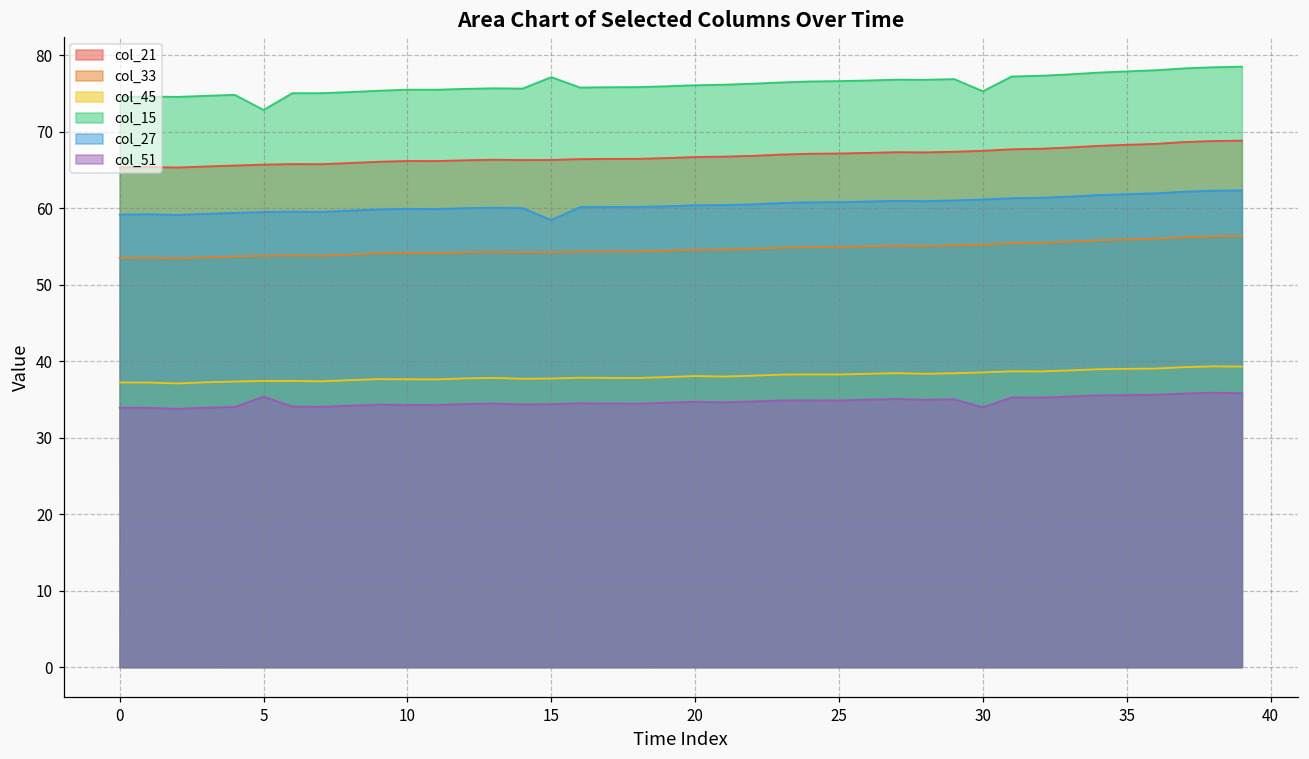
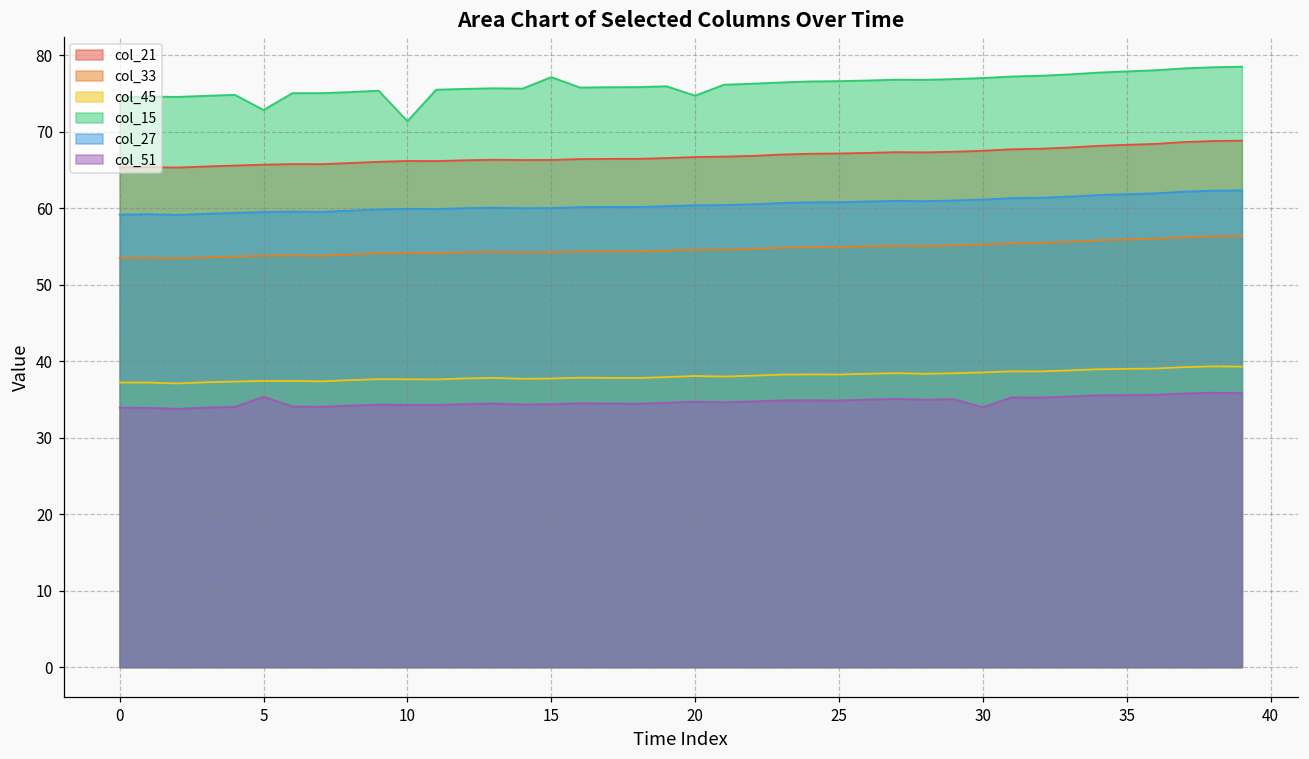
col_15, 10: 76 -> 71
col_27, 15: 58 -> 60
col_15, 20: 76 -> 75
col_15, 30: 75 -> 77
